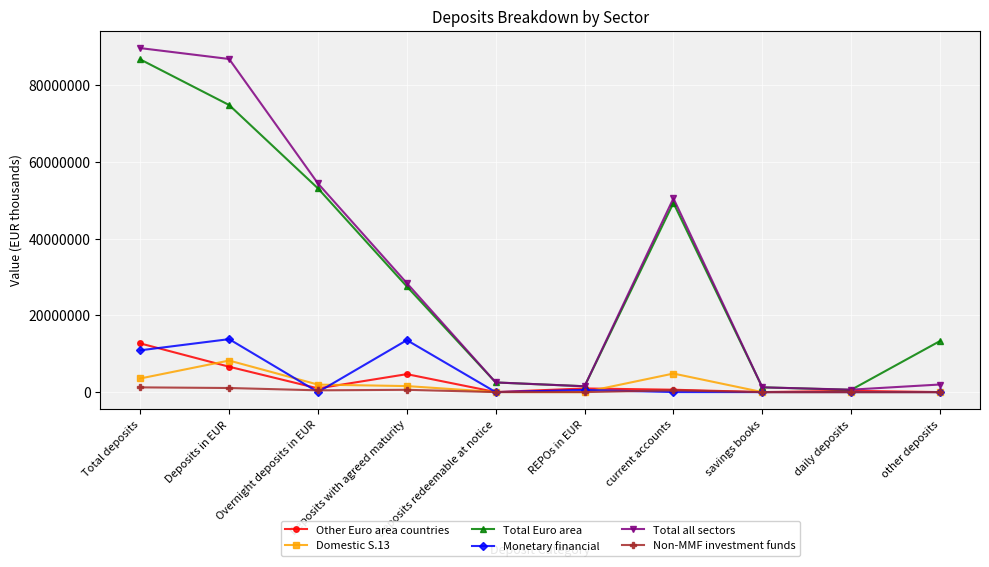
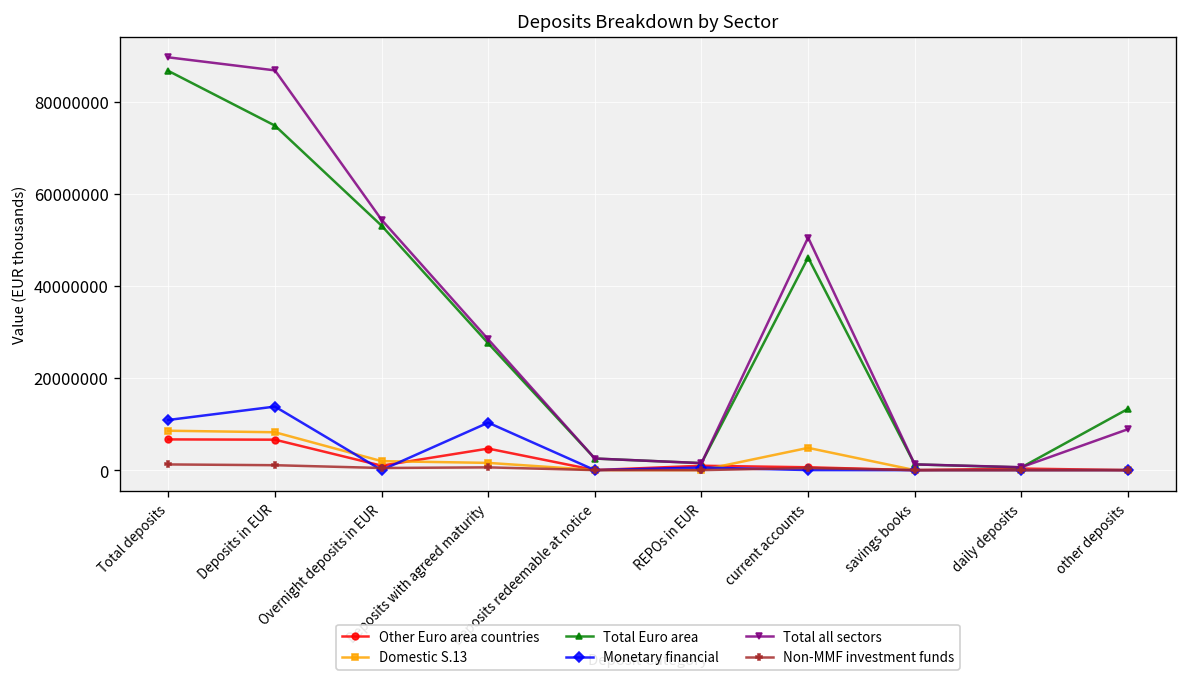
Other Euro area countries, Total deposits: 13000000 -> 7000000
Domestic S.13, Total deposits: 4000000 -> 9000000
Monetary financial, Deposits with agreed maturity: 14000000 -> 10000000
Total Euro area, current accounts: 49000000 -> 46000000
Total all sectors, other deposits: 2000000 -> 9000000
